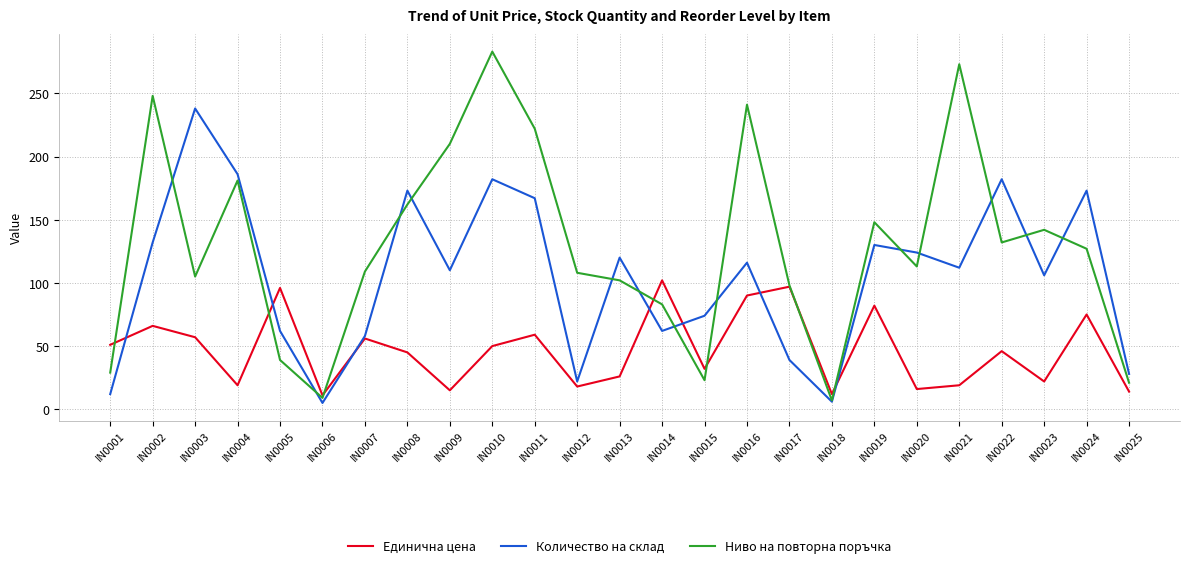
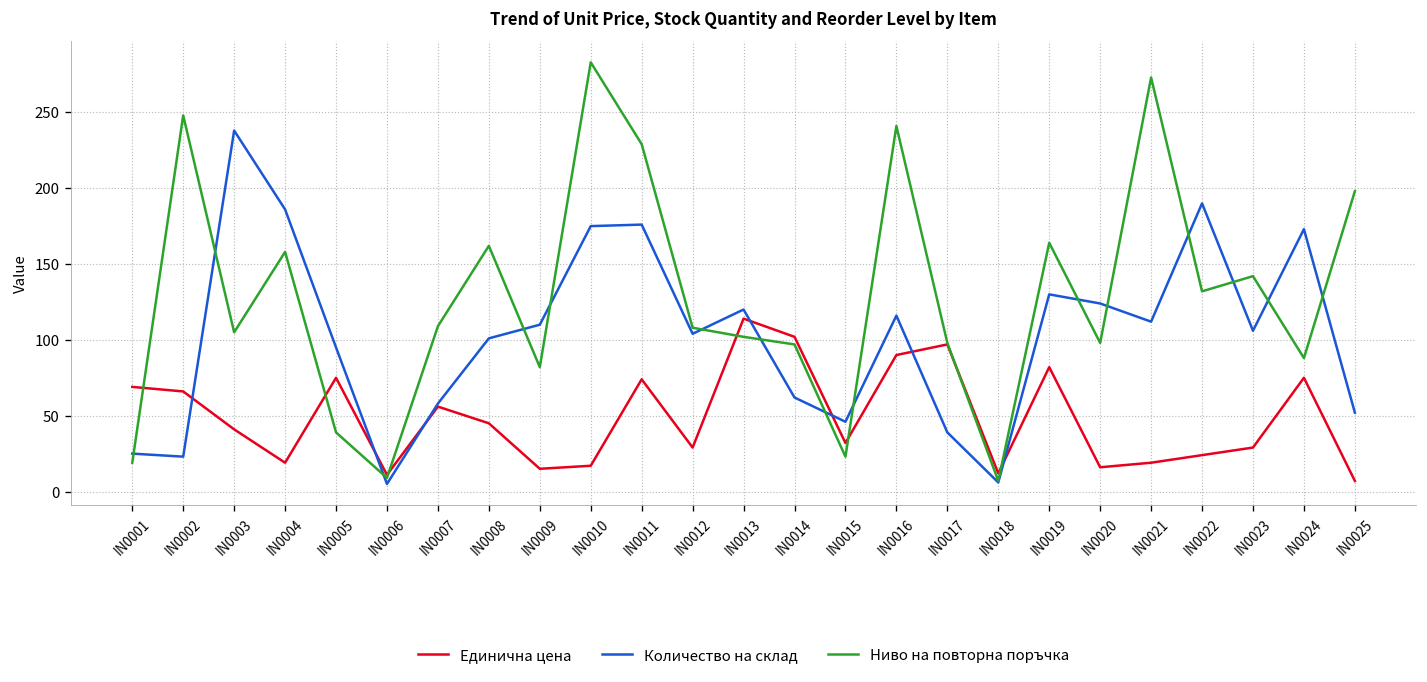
Единична цена, IN0001: 51 -> 69
Количество на склад, IN0001: 12 -> 25
Ниво на повторна поръчка, IN0001: 29 -> 19
Количество на склад, IN0002: 132 -> 23
Единична цена, IN0003: 57 -> 41
Ниво на повторна поръчка, IN0004: 181 -> 158
Единична цена, IN0005: 96 -> 75
Количество на склад, IN0005: 62 -> 95
Количество на склад, IN0008: 173 -> 101
Ниво на повторна поръчка, IN0009: 210 -> 82
Единична цена, IN0010: 50 -> 17
Количество на склад, IN0010: 182 -> 175
Единична цена, IN0011: 59 -> 74
Количество на склад, IN0011: 167 -> 176
Ниво на повторна поръчка, IN0011: 222 -> 229
Единична цена, IN0012: 18 -> 29
Количество на склад, IN0012: 22 -> 104
Единична цена, IN0013: 26 -> 114
Ниво на повторна поръчка, IN0014: 83 -> 97
Количество на склад, IN0015: 74 -> 46
Ниво на повторна поръчка, IN0019: 148 -> 164
Ниво на повторна поръчка, IN0020: 113 -> 98
Единична цена, IN0022: 46 -> 24
Количество на склад, IN0022: 182 -> 190
Единична цена, IN0023: 22 -> 29
Ниво на повторна поръчка, IN0024: 127 -> 88
Единична цена, IN0025: 14 -> 7
Количество на склад, IN0025: 28 -> 52
Ниво на повторна поръчка, IN0025: 21 -> 198
